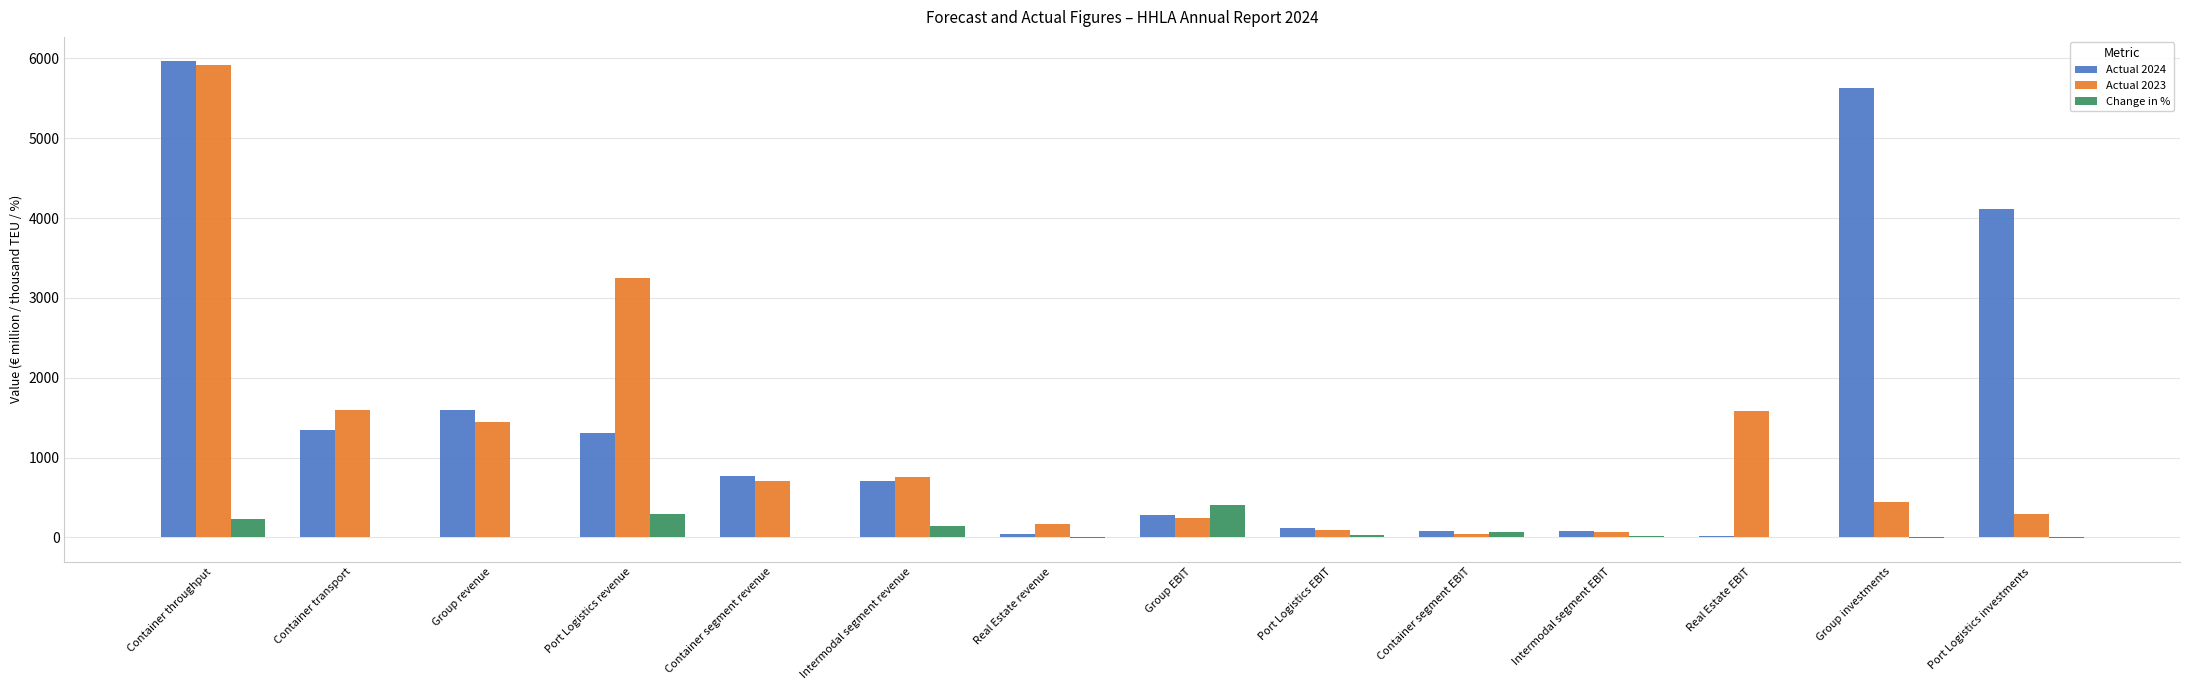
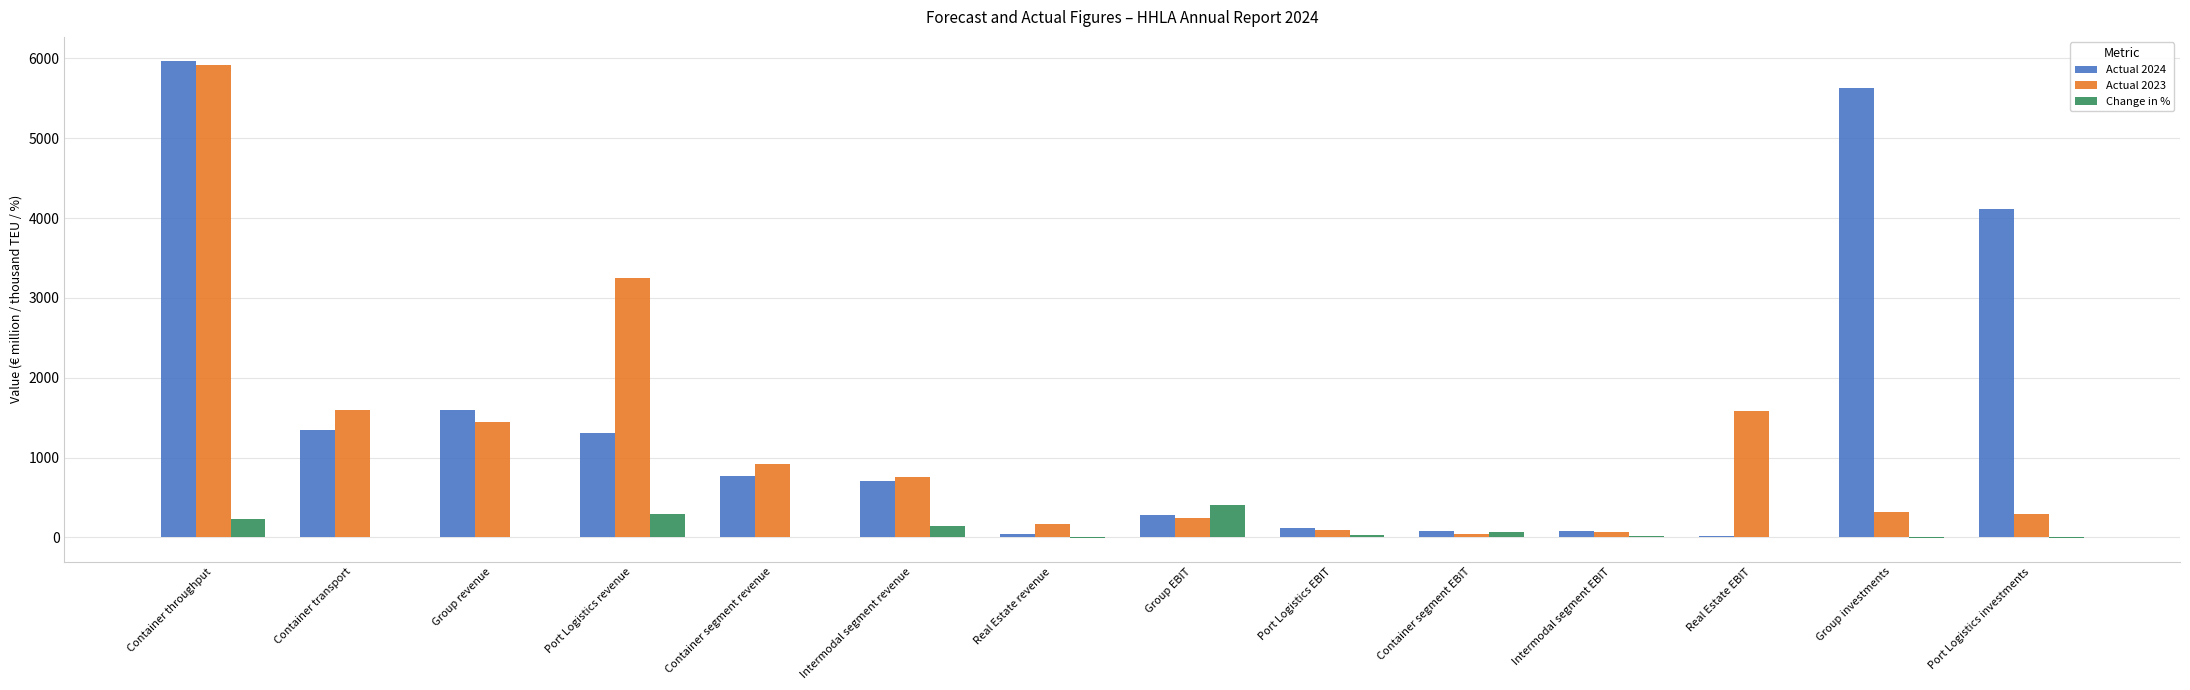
Actual 2023, Container segment revenue: 700 -> 900
Actual 2023, Group investments: 400 -> 300
